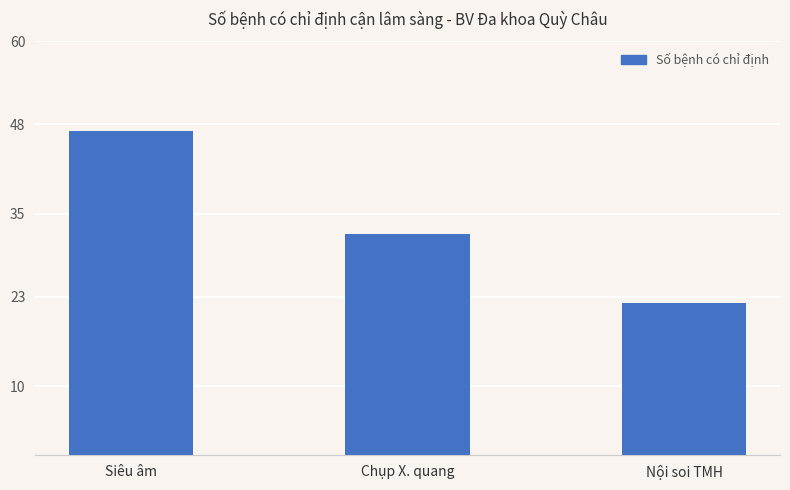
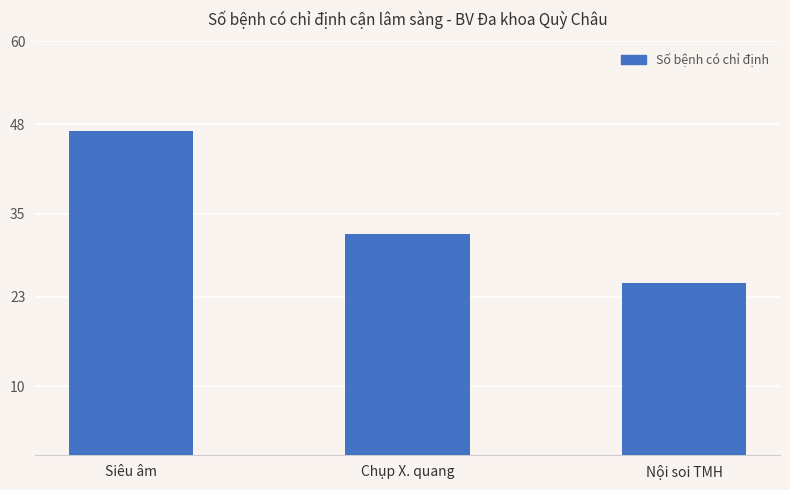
Nội soi TMH: 22 -> 25
